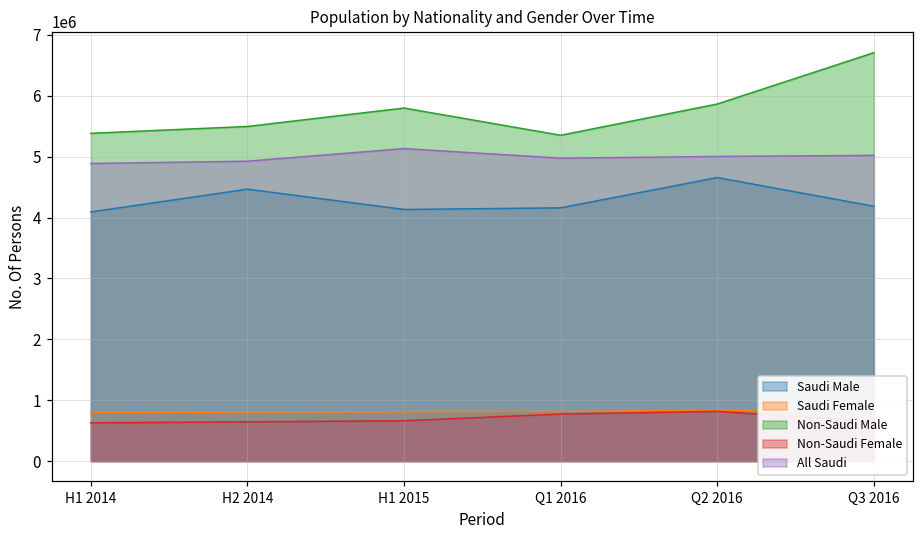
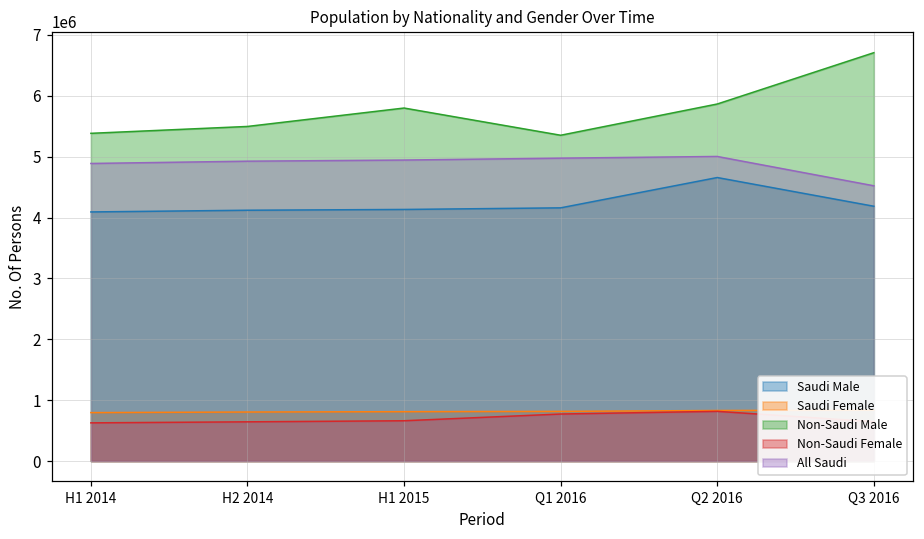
Saudi Male, H2 2014: 4500000 -> 4100000
All Saudi, H1 2015: 5100000 -> 4900000
All Saudi, Q3 2016: 5000000 -> 4500000
